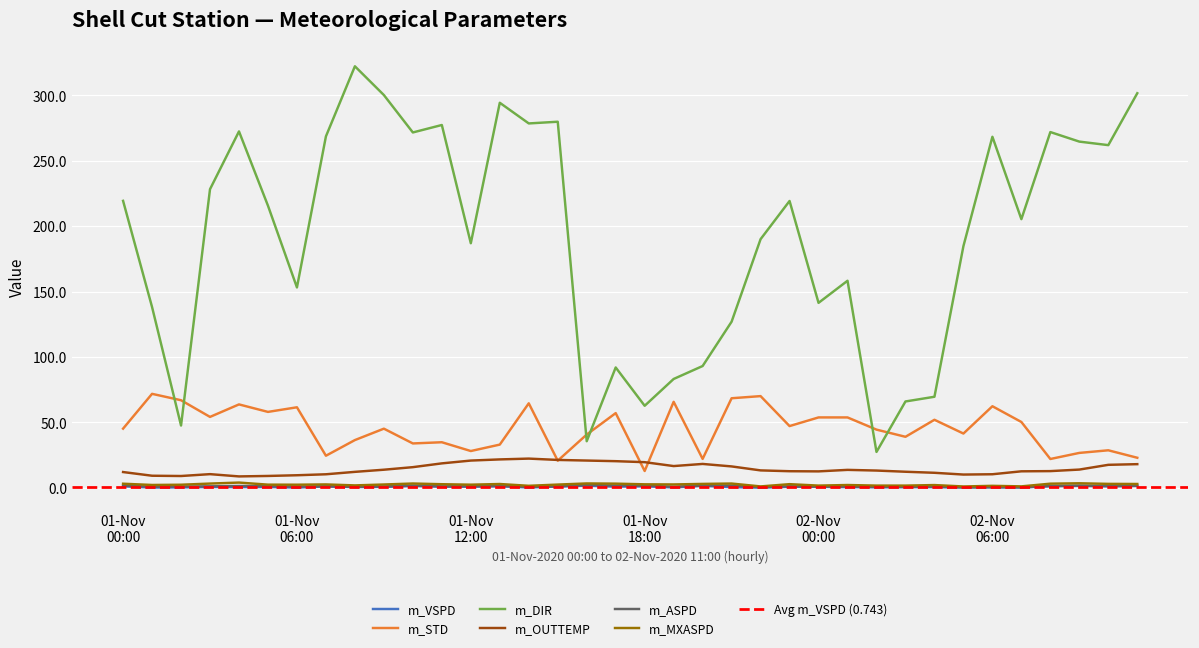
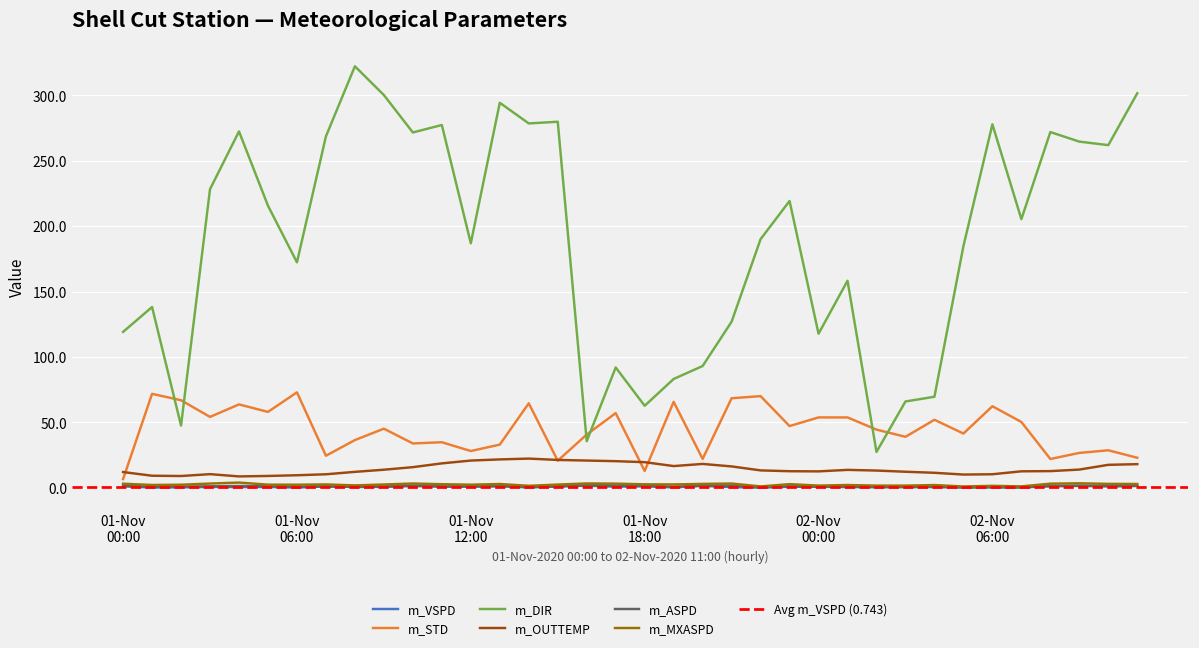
m_STD, 01-Nov 00:00: 45 -> 7
m_DIR, 01-Nov 00:00: 219 -> 119
m_STD, 01-Nov 06:00: 62 -> 73
m_DIR, 01-Nov 06:00: 153 -> 172
m_DIR, 02-Nov 00:00: 141 -> 118
m_DIR, 02-Nov 06:00: 268 -> 278
